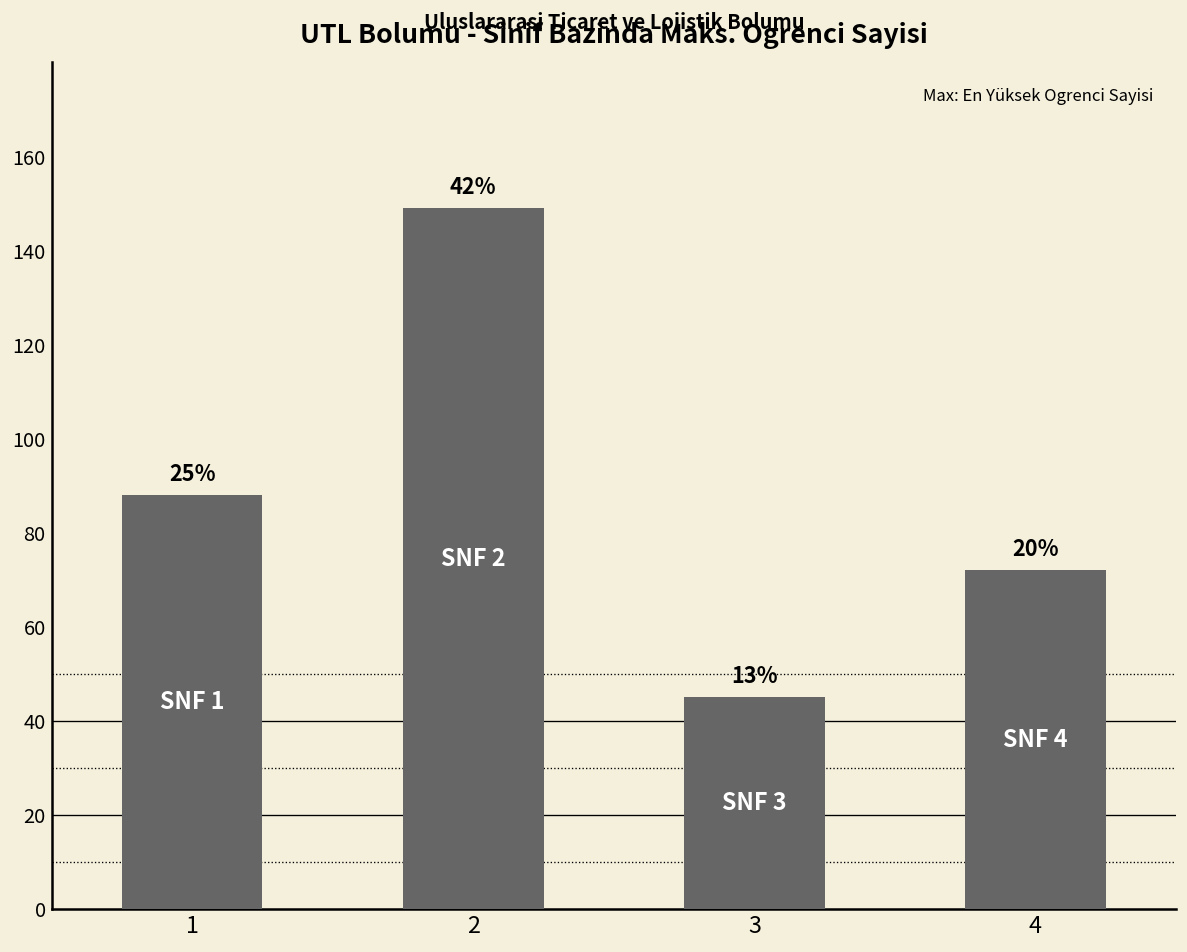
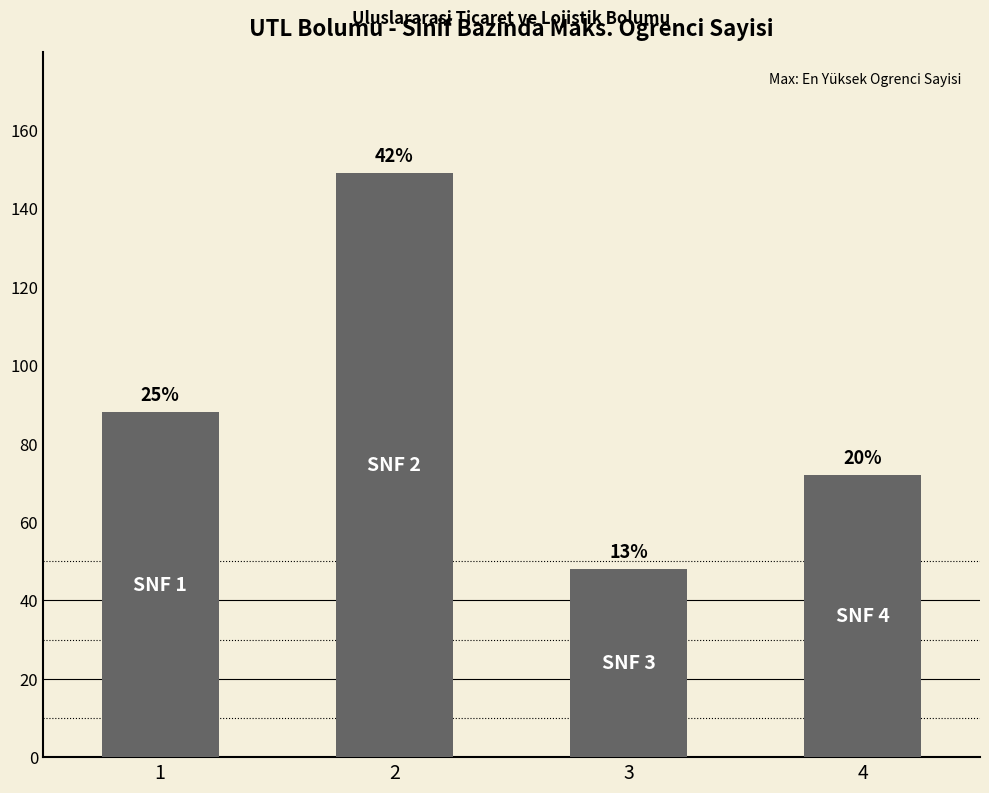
3: 45 -> 48
